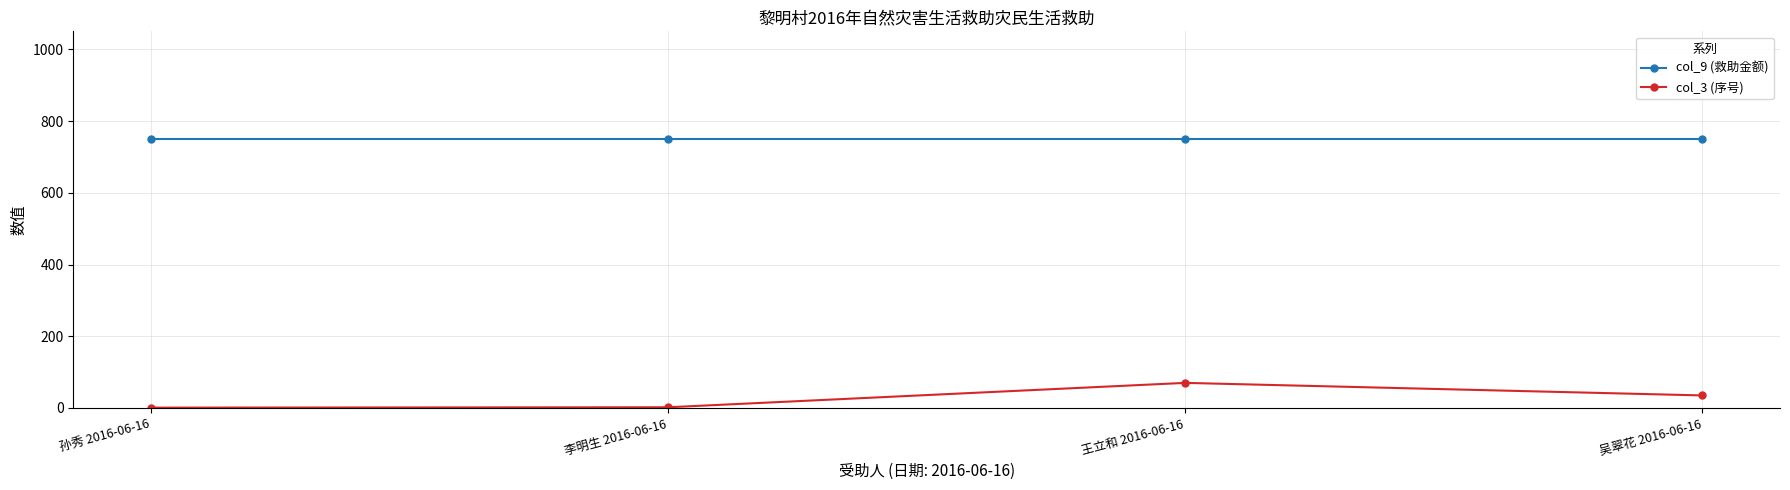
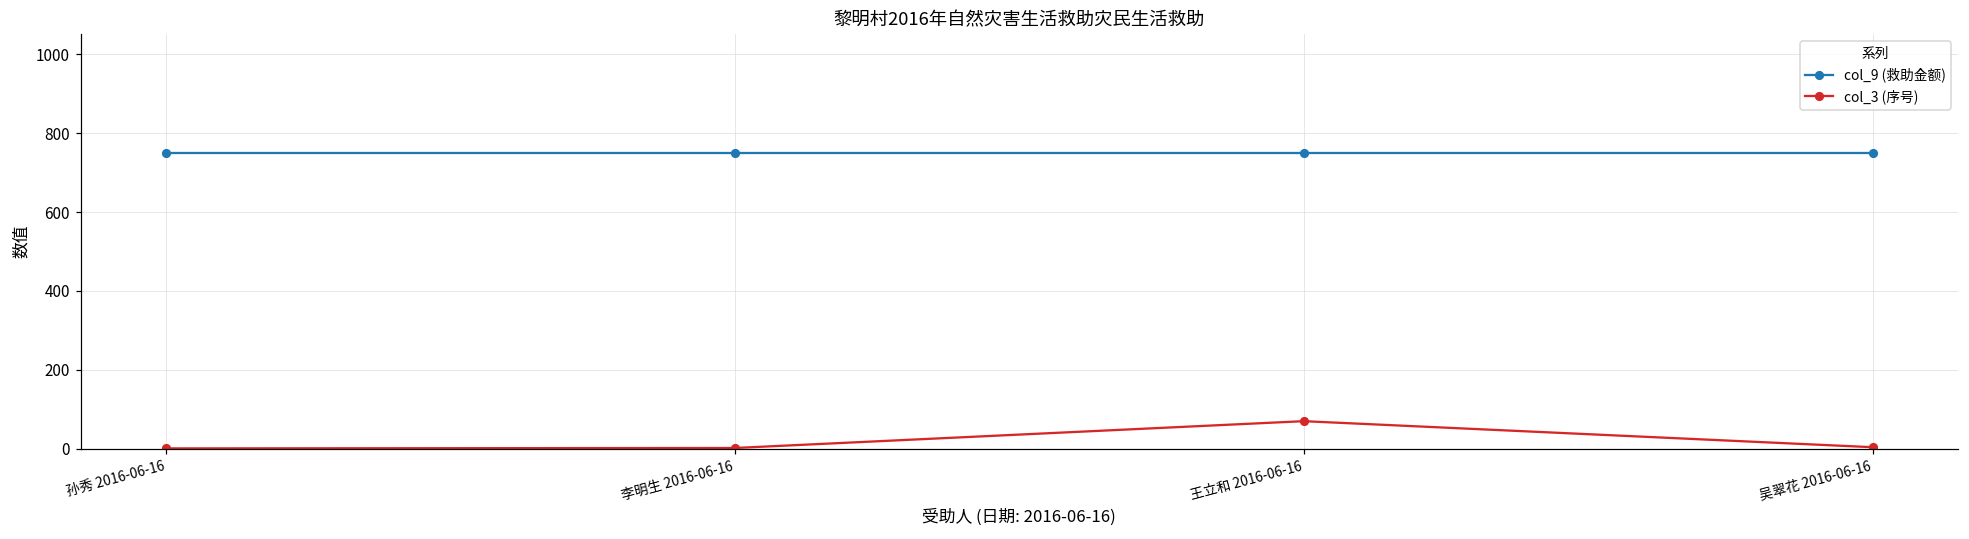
col_3 (序号), 吴翠花 2016-06-16: 40 -> 0
